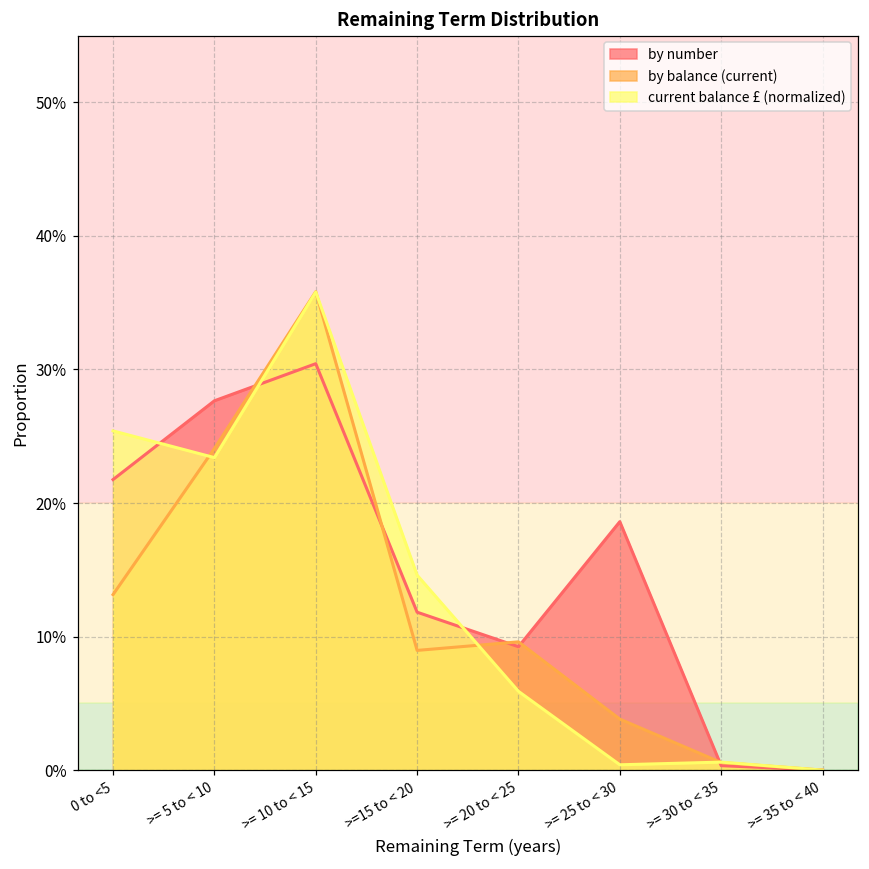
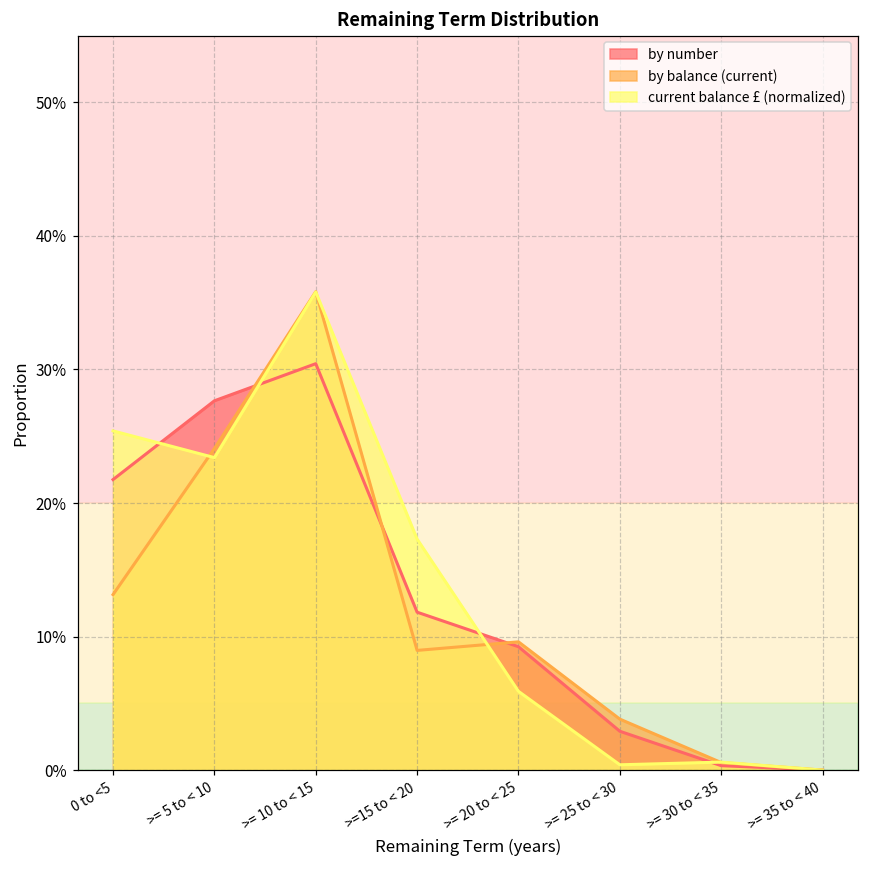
current balance £ (normalized), >=15 to < 20: 14.6% -> 17.3%
by number, >= 25 to < 30: 18.6% -> 2.9%
